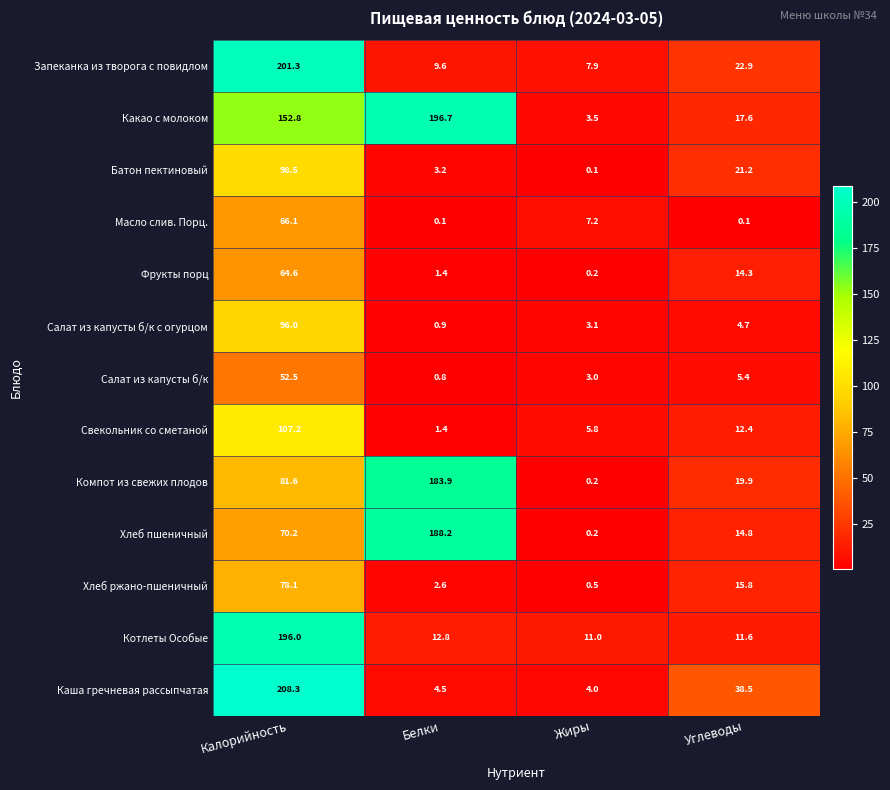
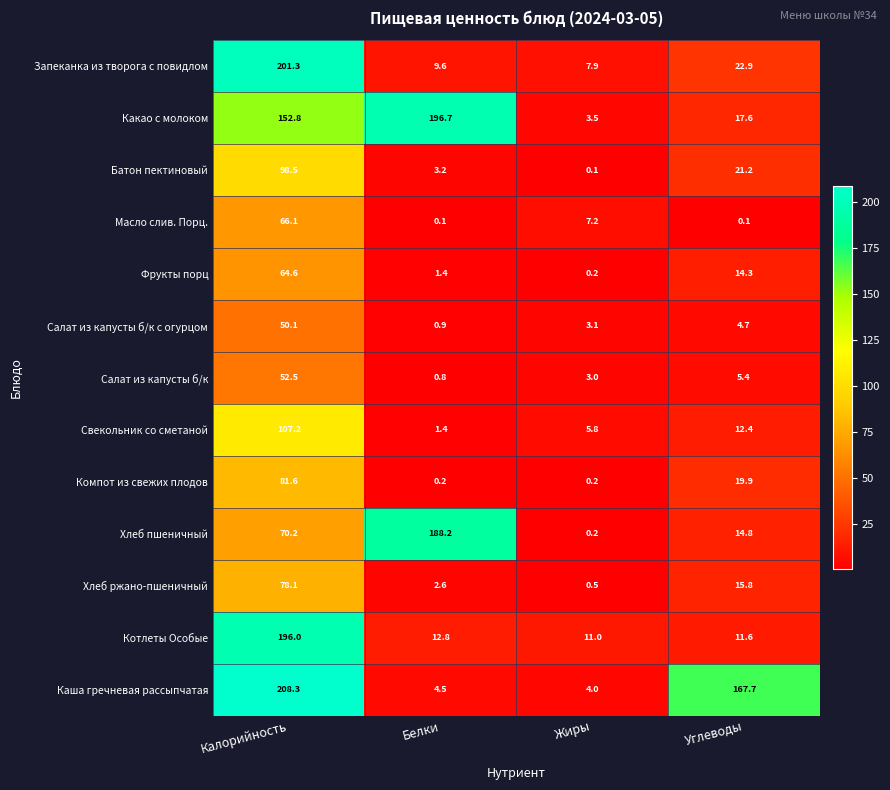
Салат из капусты б/к с огурцом, Калорийность: 96.0 -> 50.1
Компот из свежих плодов, Белки: 183.9 -> 0.2
Каша гречневая рассыпчатая, Углеводы: 38.5 -> 167.7
